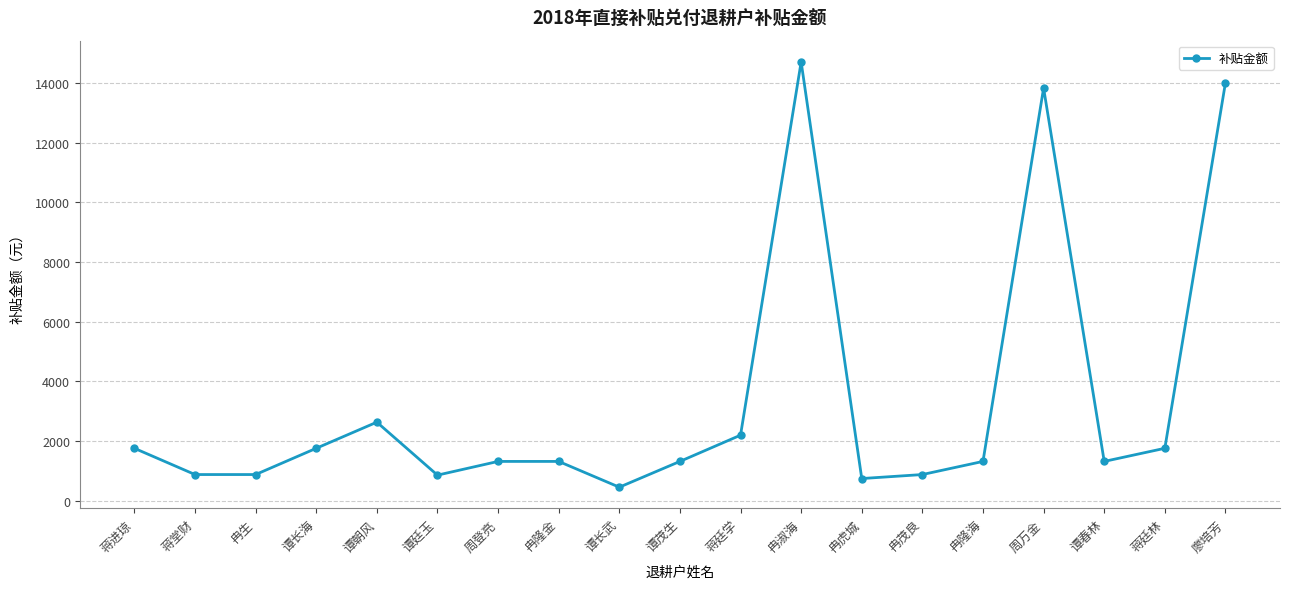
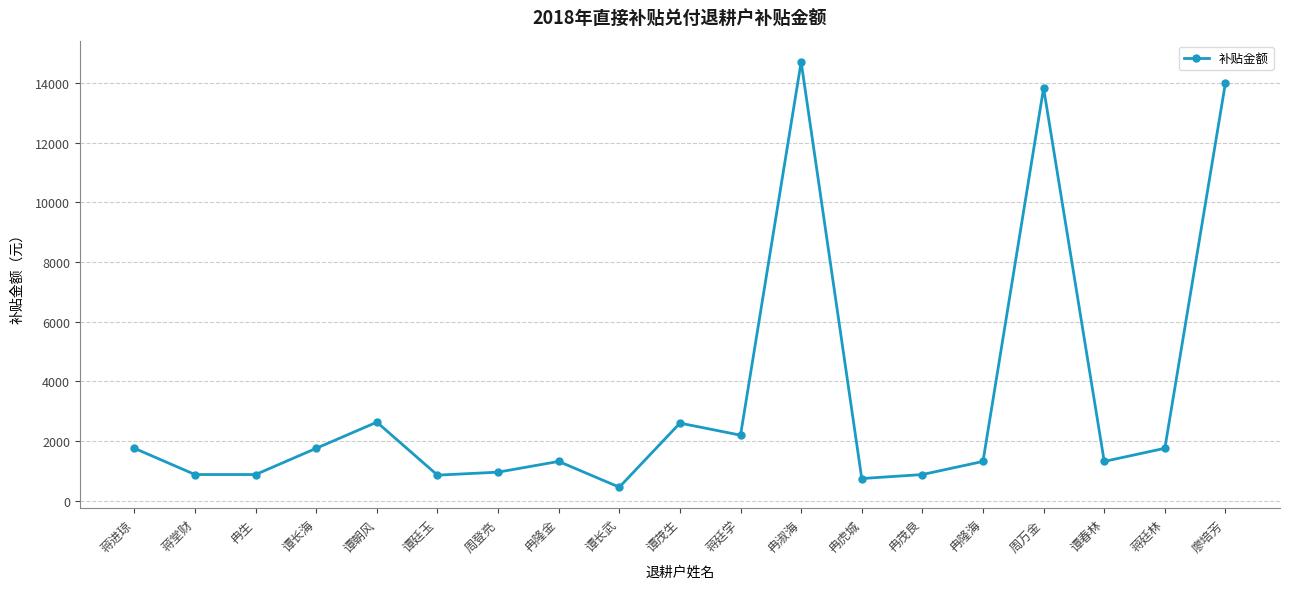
周登亮: 1300 -> 1000
谭茂生: 1300 -> 2600
